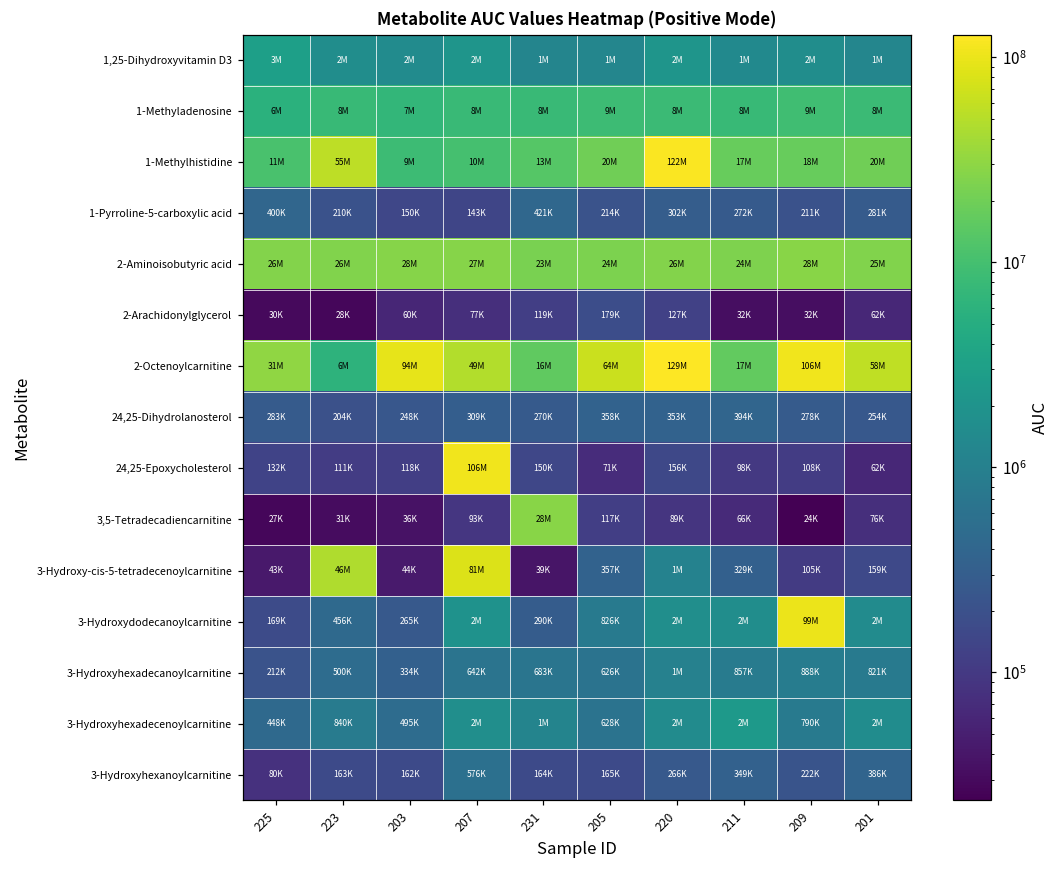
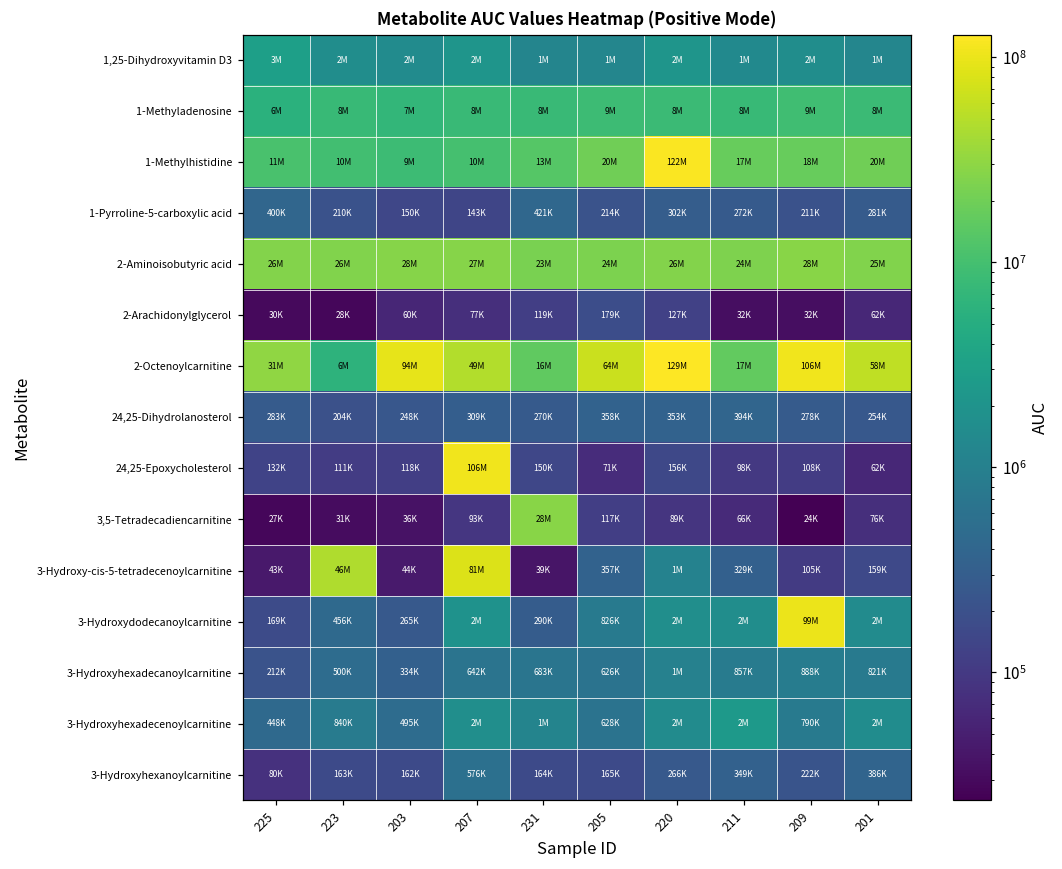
1-Methylhistidine, 223: 55M -> 10M
